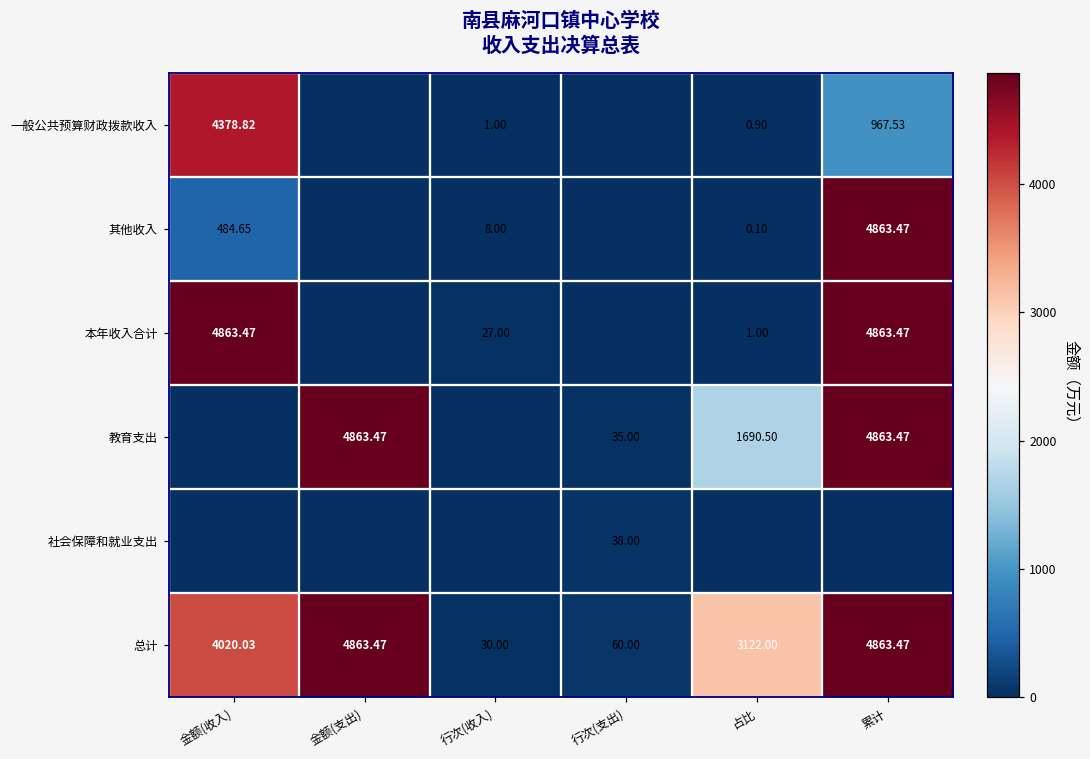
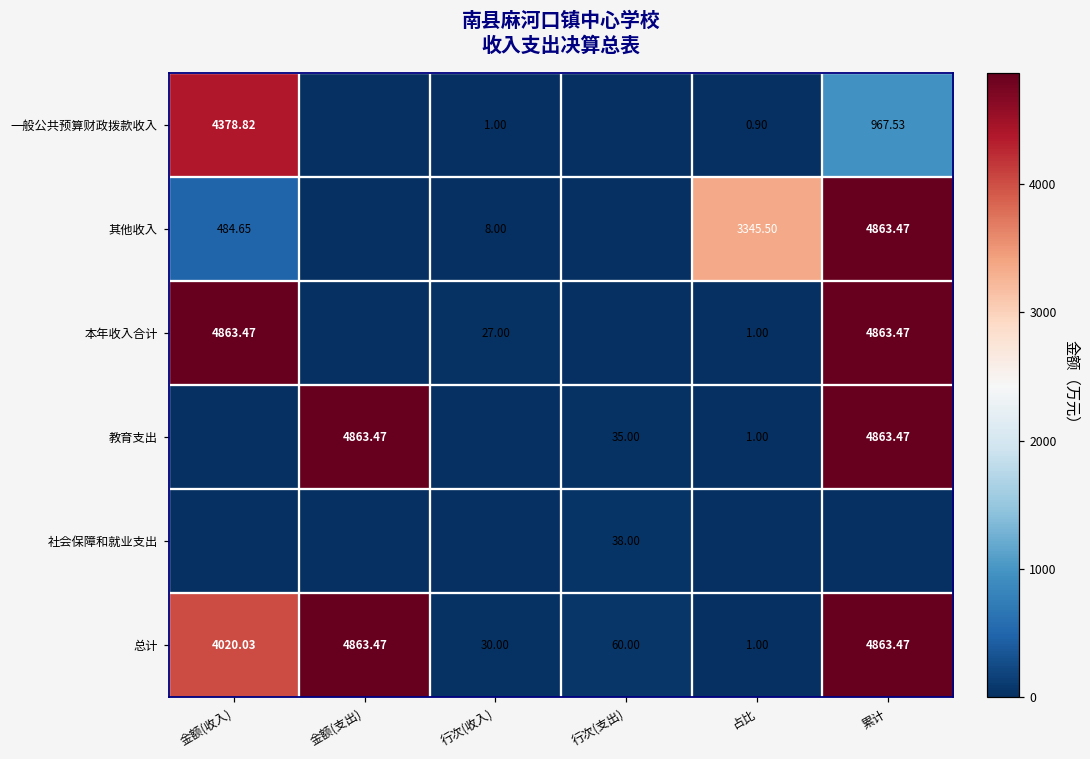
其他收入, 占比: 0.10 -> 3345.50
教育支出, 占比: 1690.50 -> 1.00
总计, 占比: 3122.00 -> 1.00
